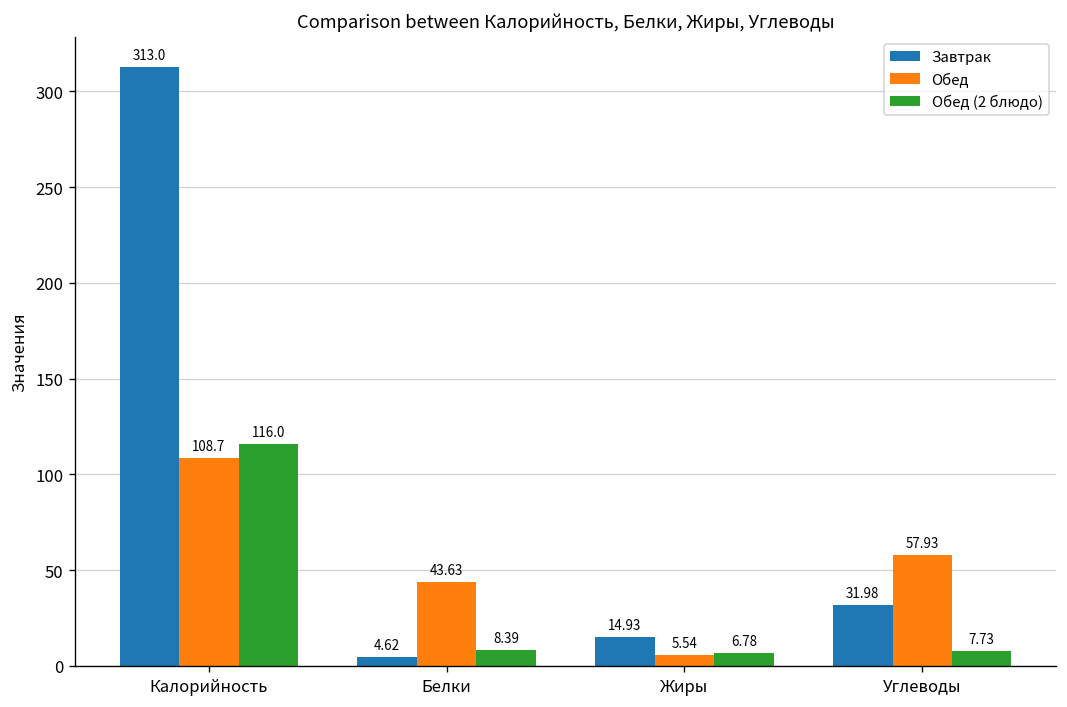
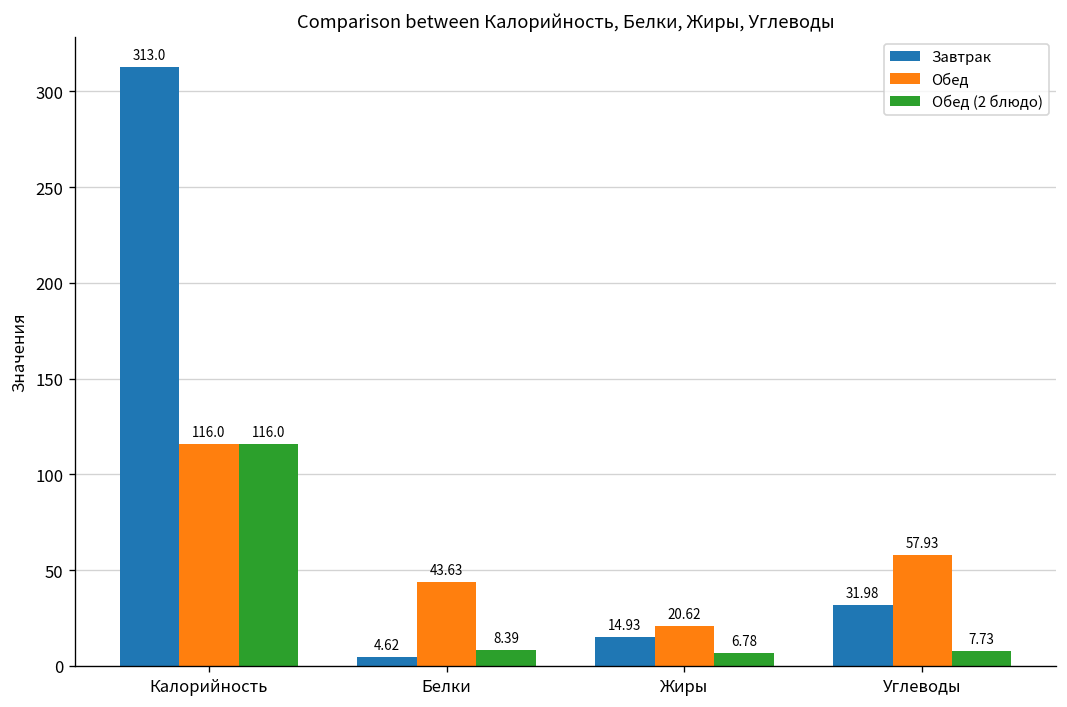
Обед, Калорийность: 108.7 -> 116.0
Обед, Жиры: 5.54 -> 20.62
